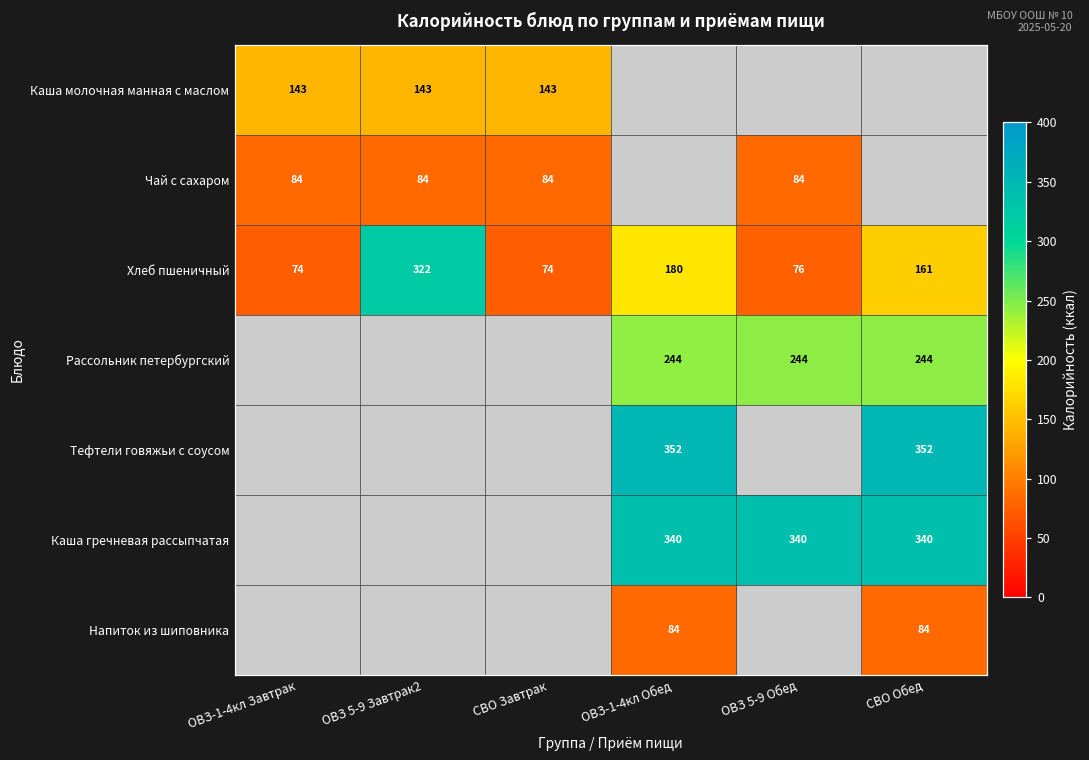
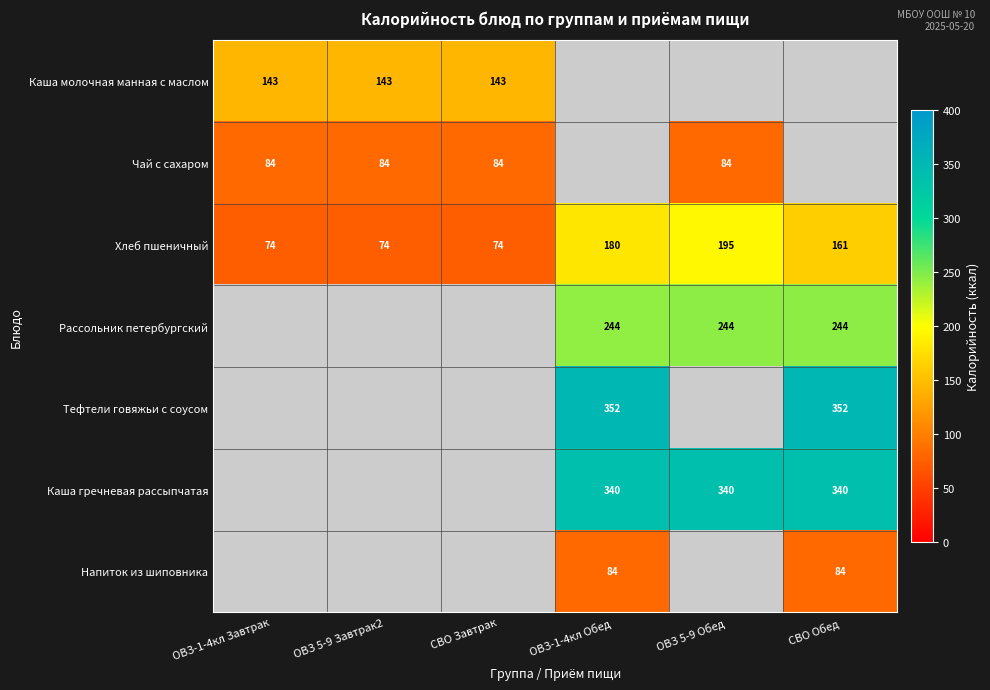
Хлеб пшеничный, ОВЗ 5-9 Завтрак2: 322 -> 74
Хлеб пшеничный, ОВЗ 5-9 Обед: 76 -> 195
